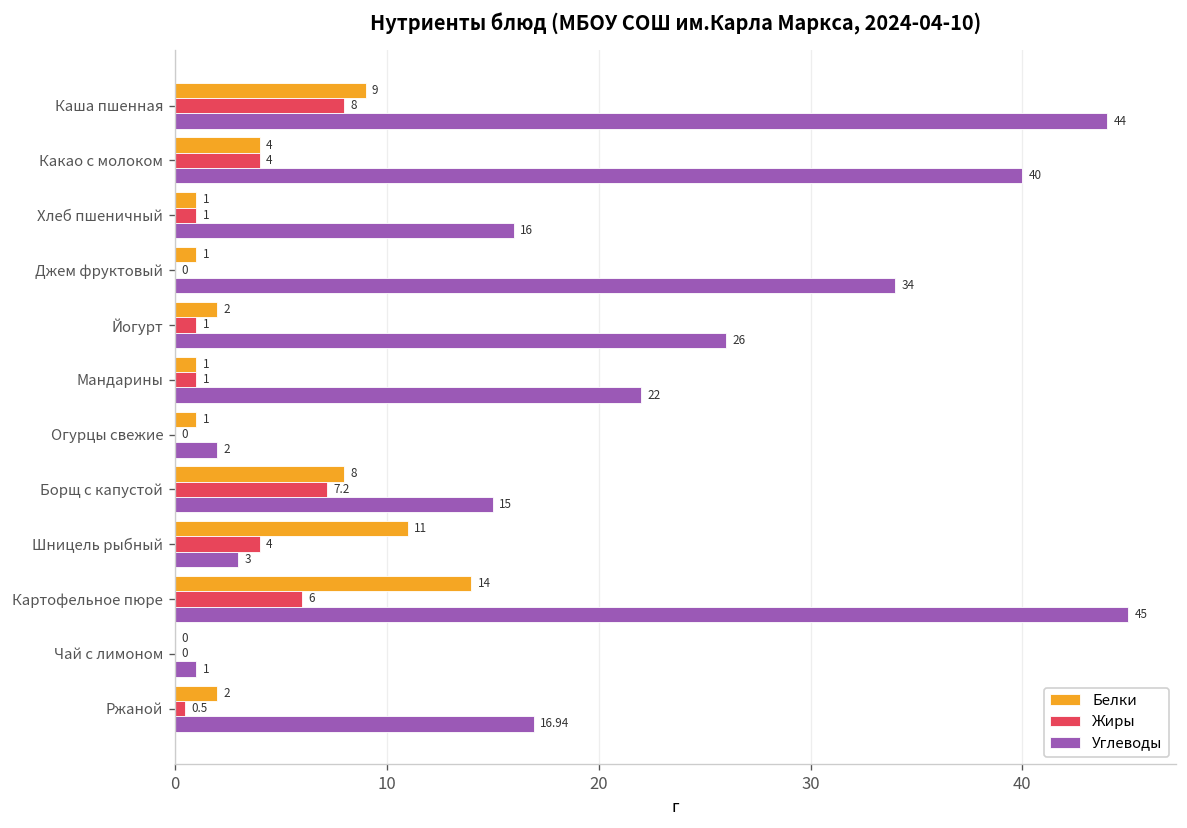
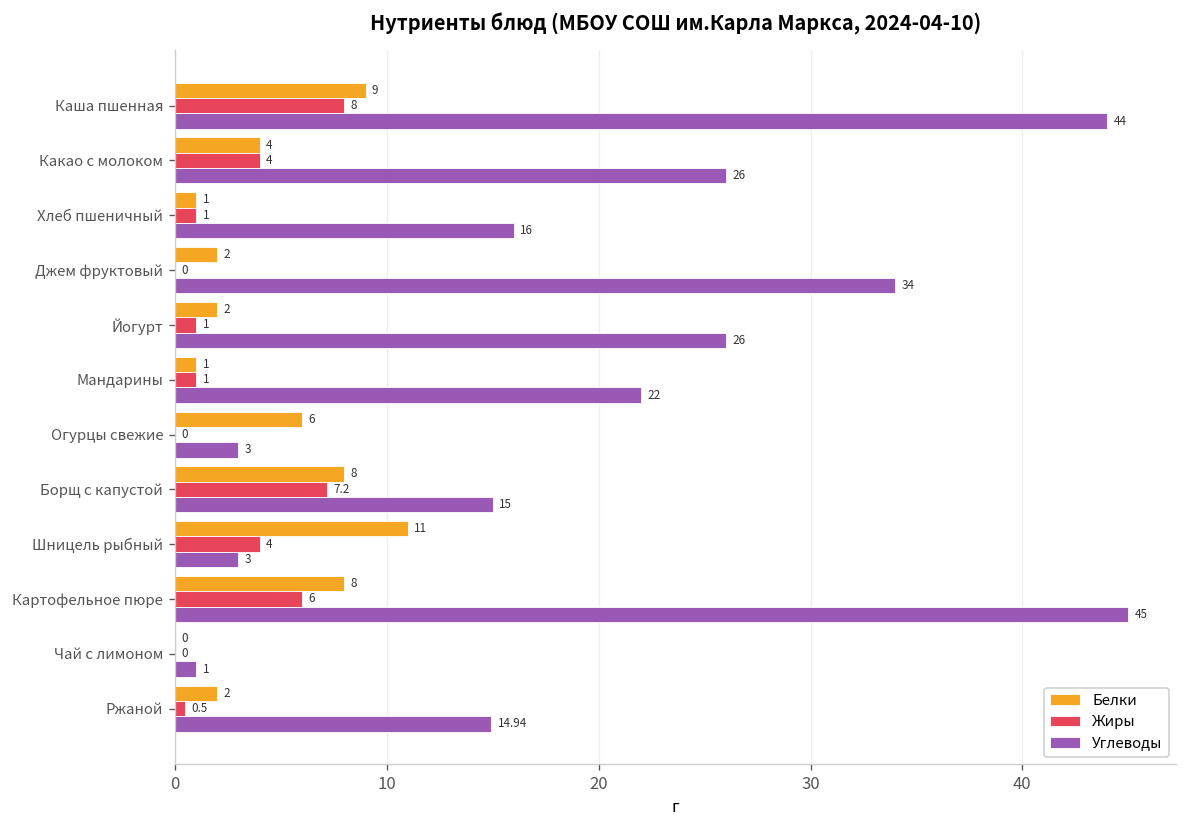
Углеводы, Какао с молоком: 40 -> 26
Белки, Джем фруктовый: 1 -> 2
Белки, Огурцы свежие: 1 -> 6
Углеводы, Огурцы свежие: 2 -> 3
Белки, Картофельное пюре: 14 -> 8
Углеводы, Ржаной: 16.94 -> 14.94
